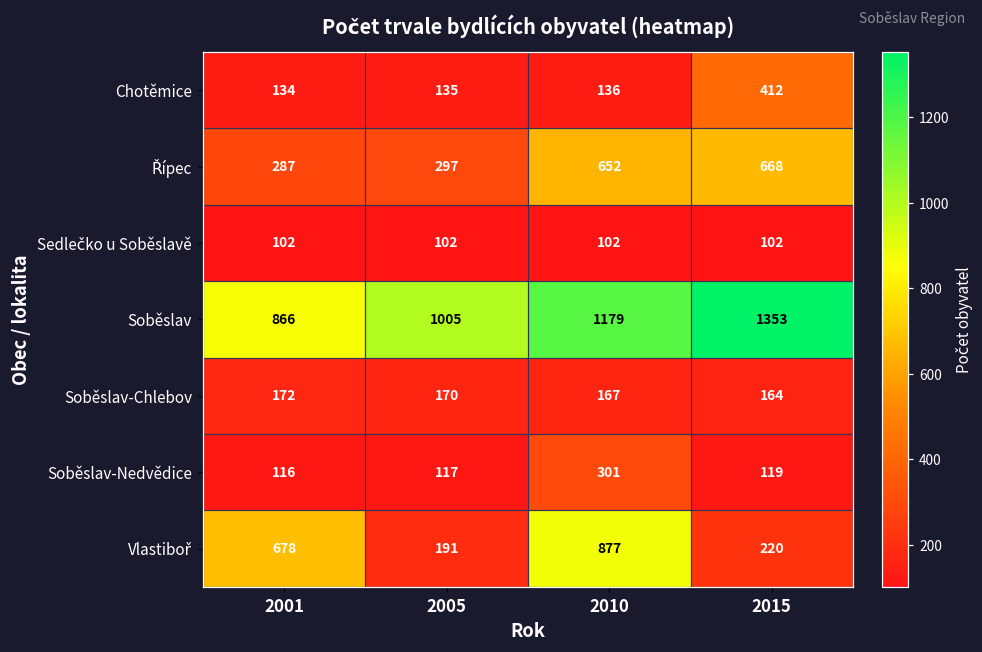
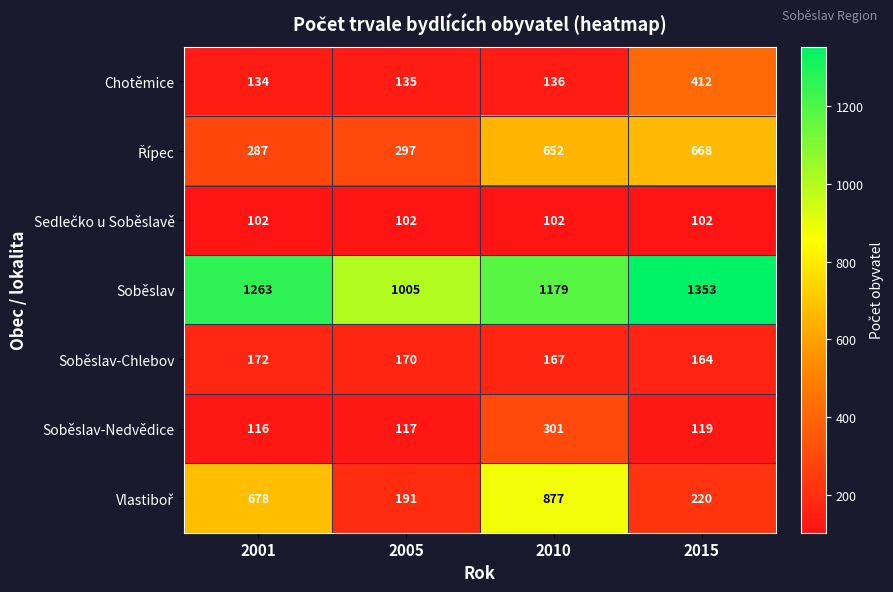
Soběslav, 2001: 866 -> 1263
